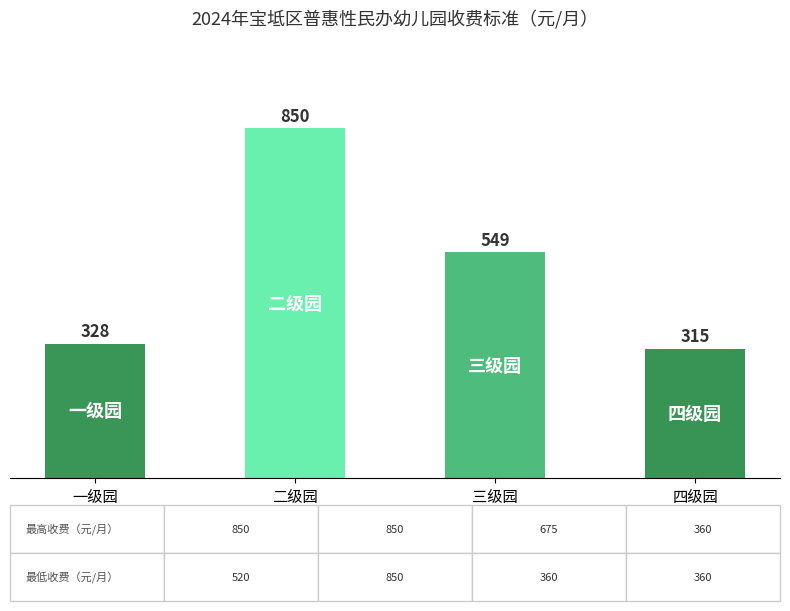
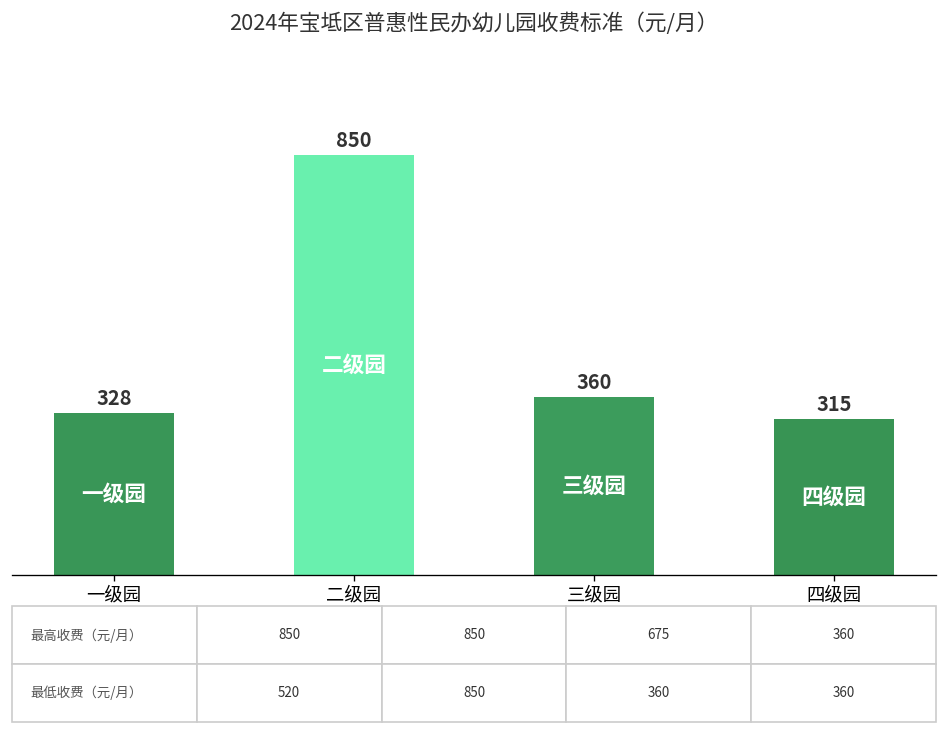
三级园: 549 -> 360
